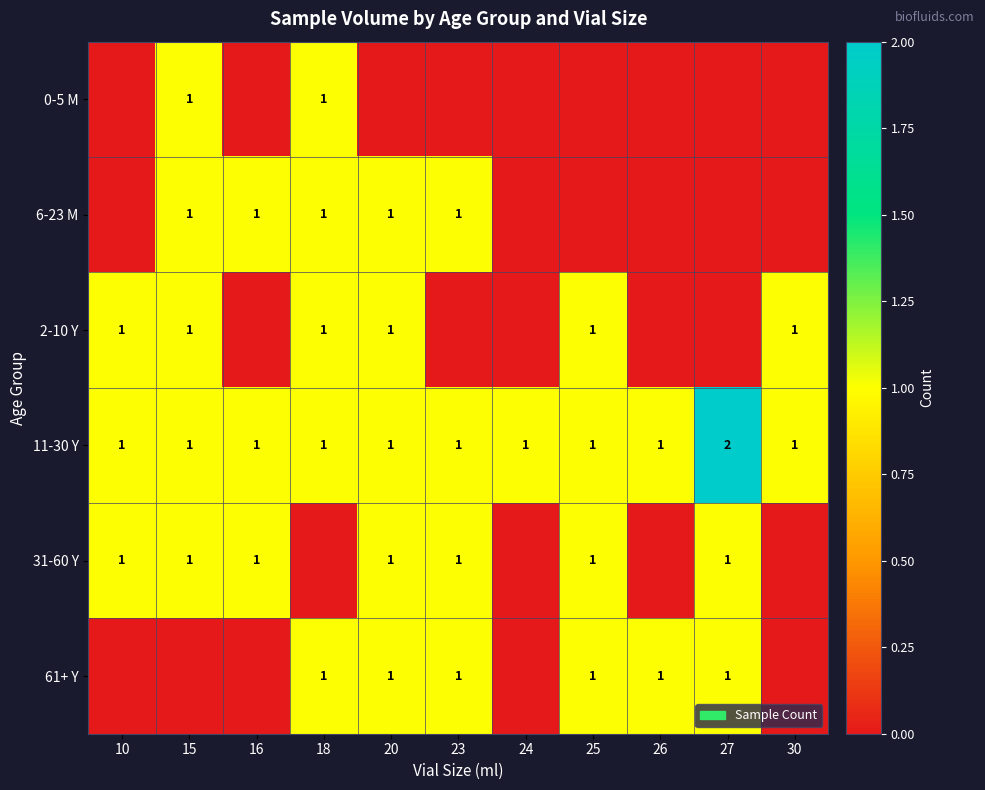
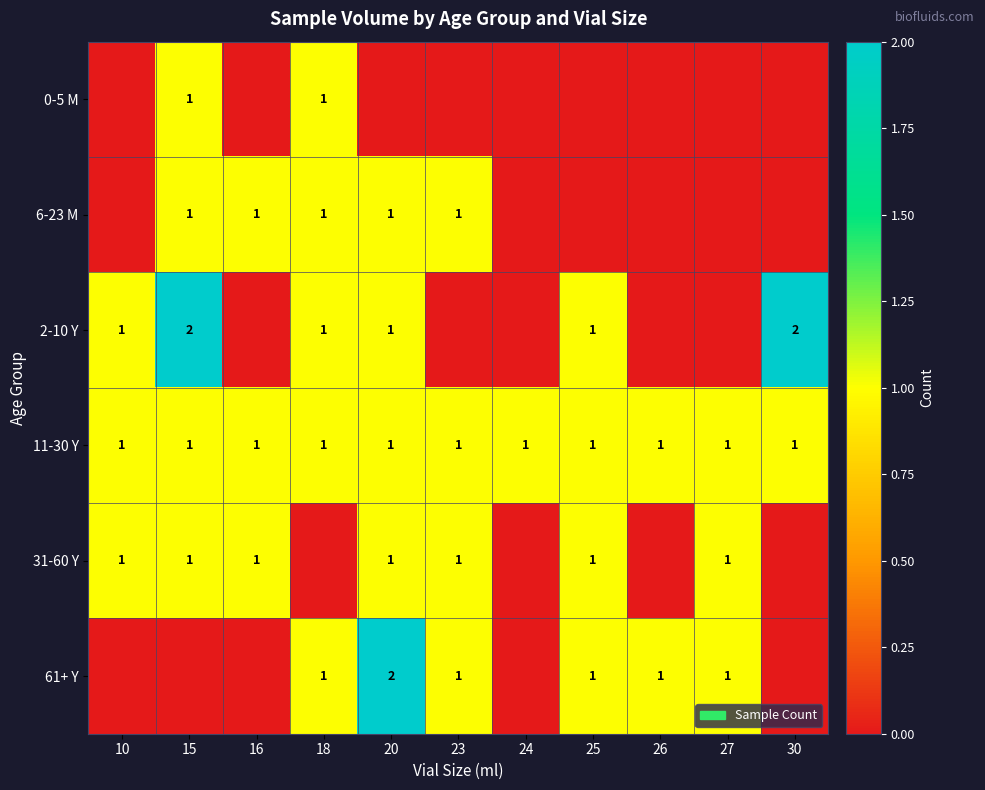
2-10 Y, 15: 1 -> 2
2-10 Y, 30: 1 -> 2
11-30 Y, 27: 2 -> 1
61+ Y, 20: 1 -> 2
